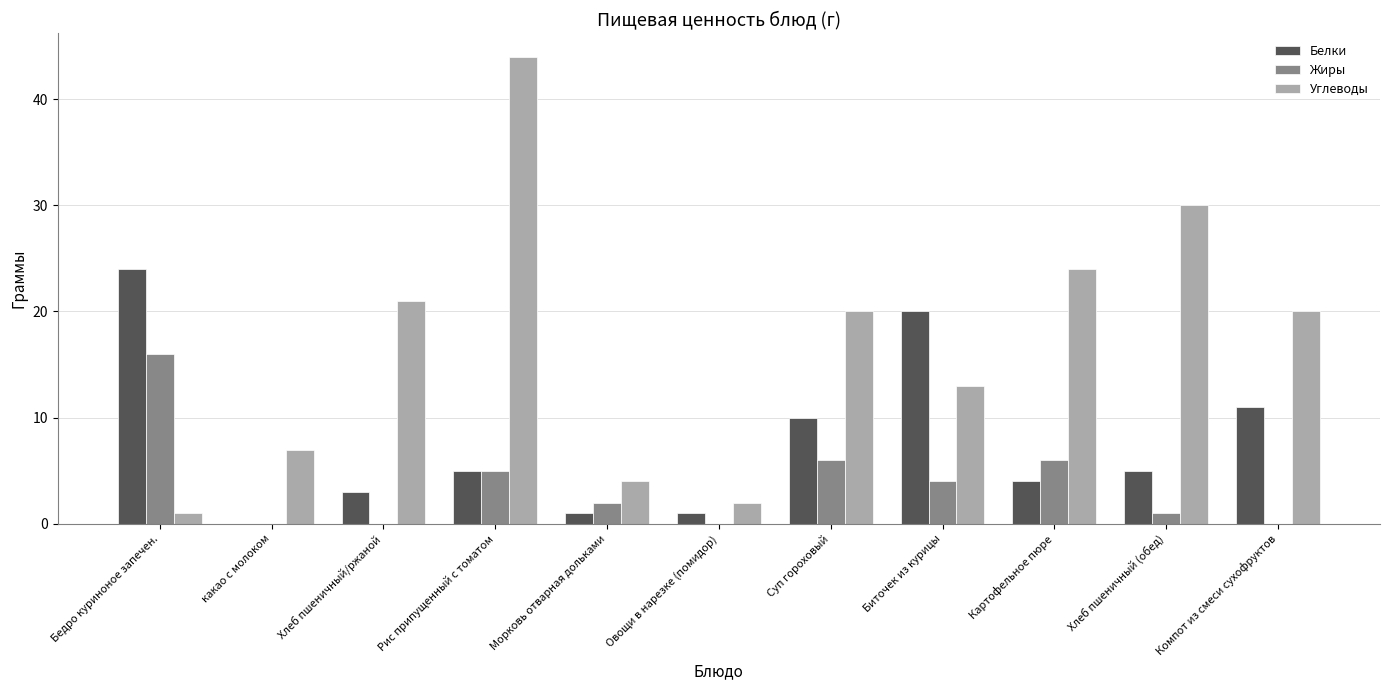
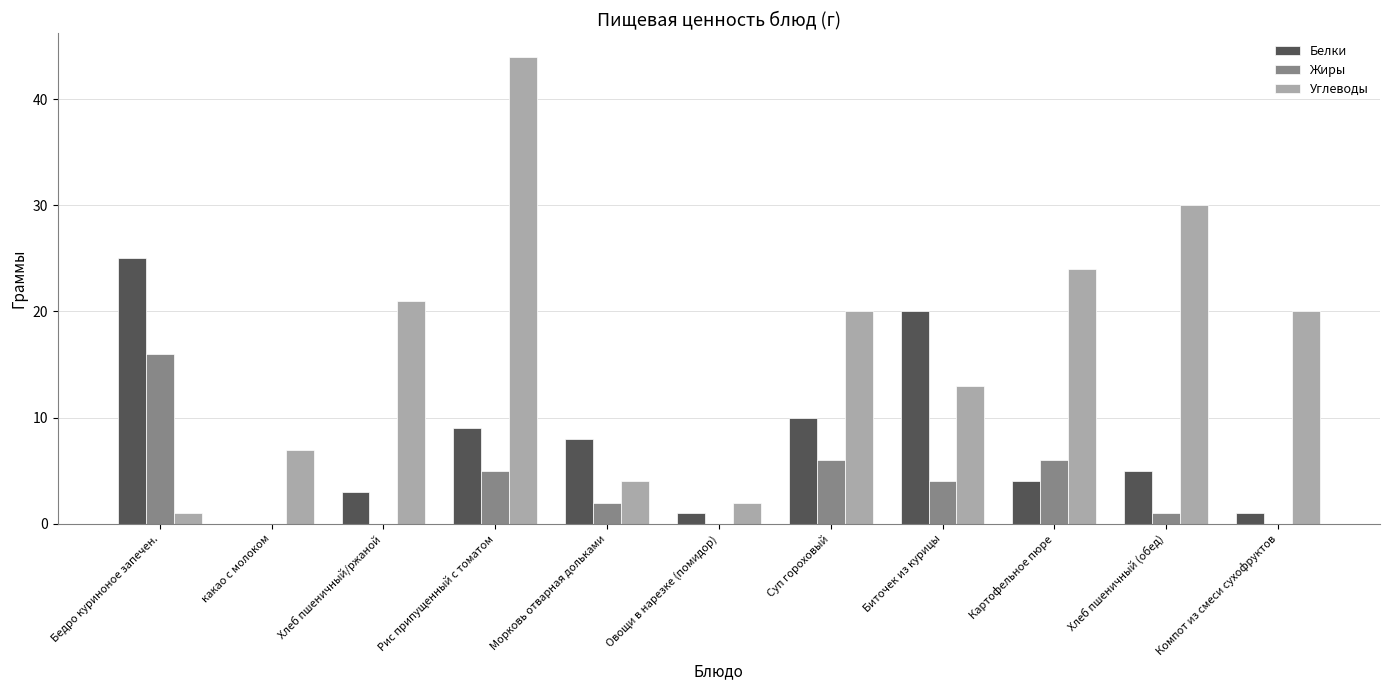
Белки, Бедро куриноное запечен.: 24 -> 25
Белки, Рис припущенный с томатом: 5 -> 9
Белки, Морковь отварная дольками: 1 -> 8
Белки, Компот из смеси сухофруктов: 11 -> 1
